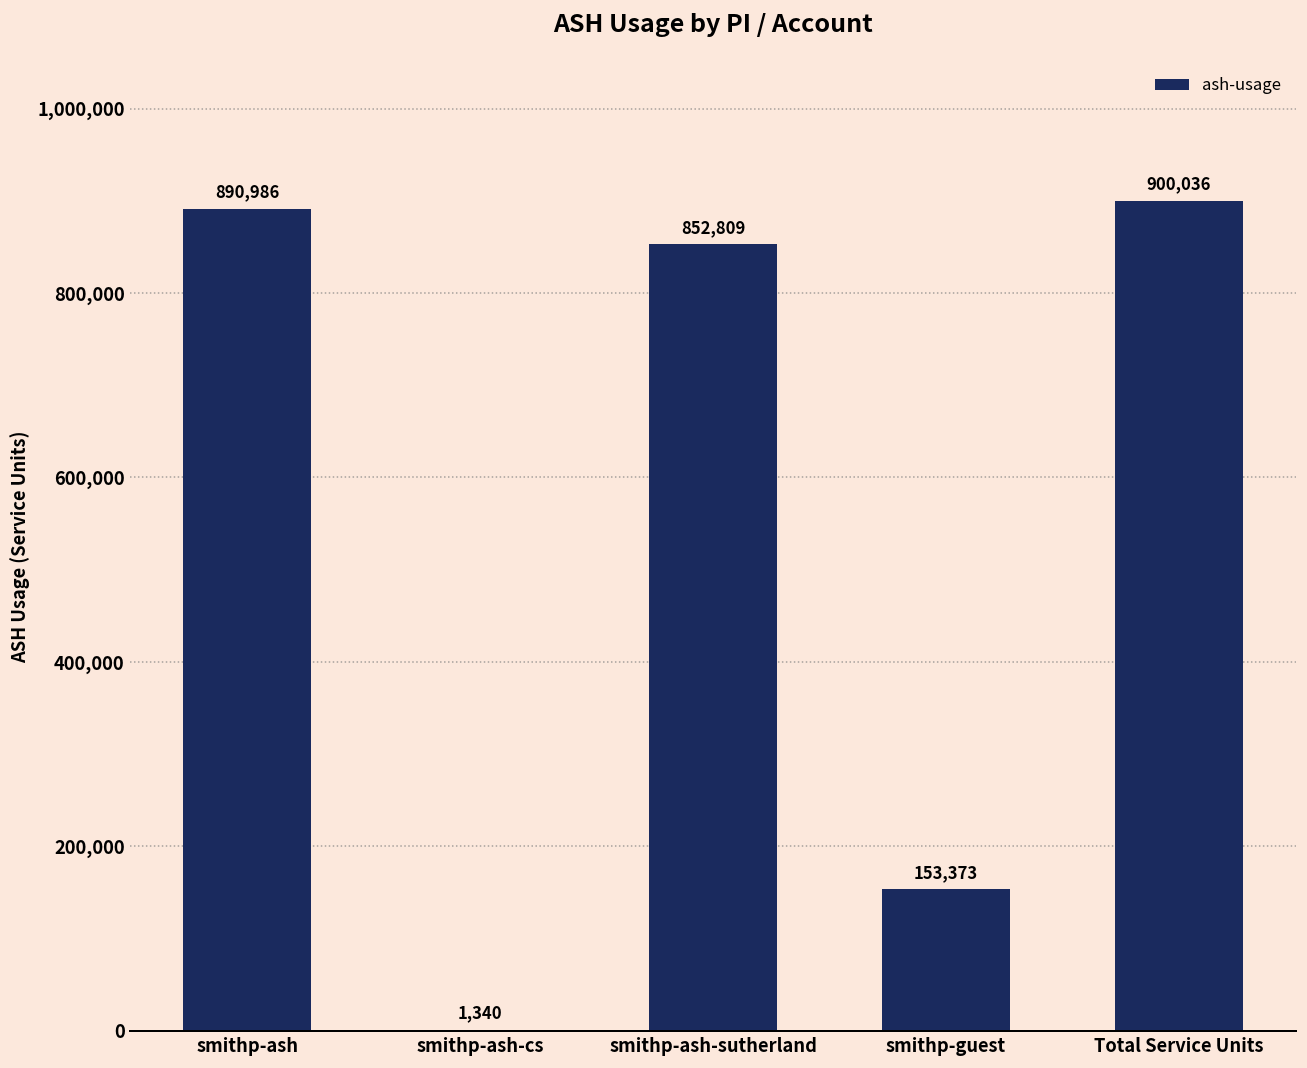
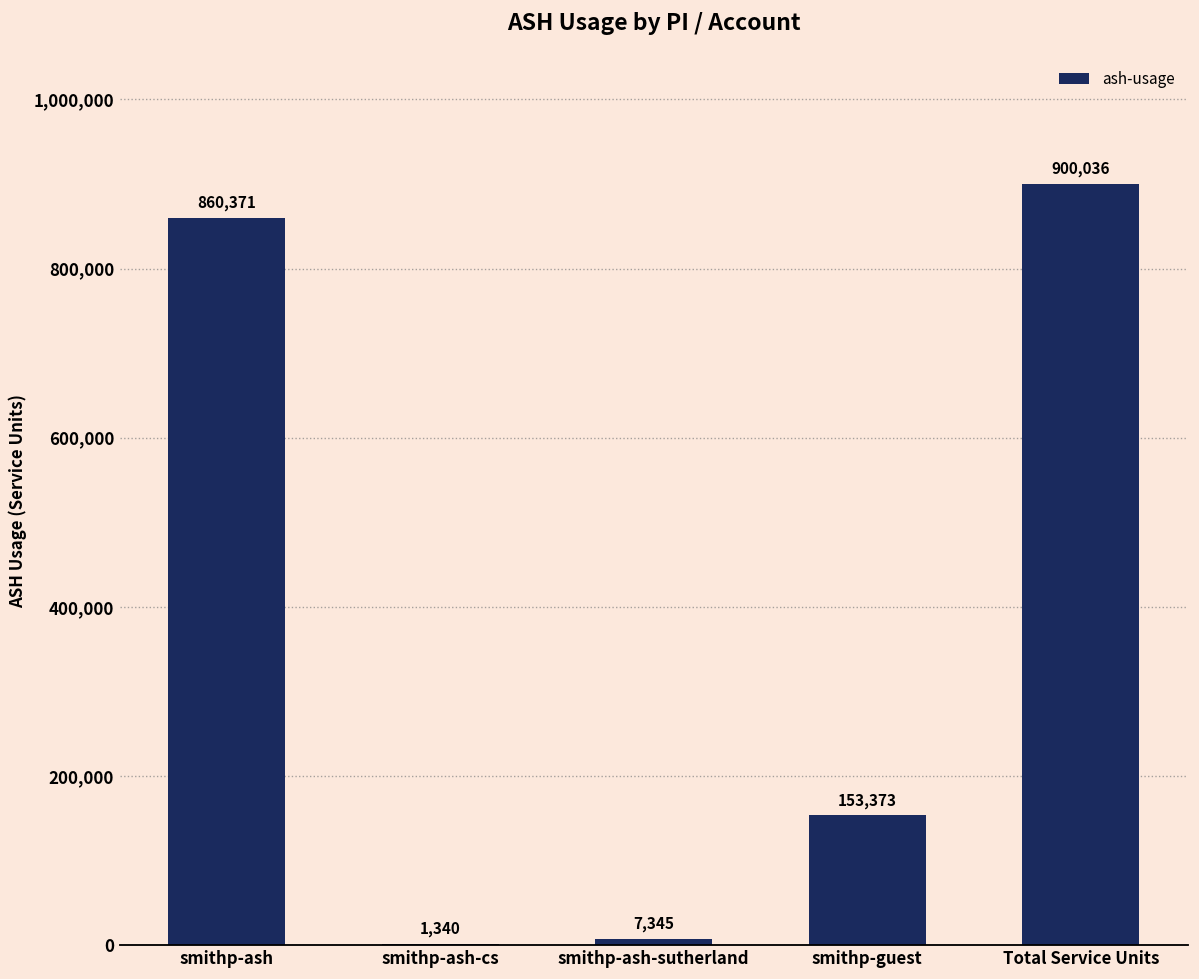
smithp-ash: 890,986 -> 860,371
smithp-ash-sutherland: 852,809 -> 7,345
